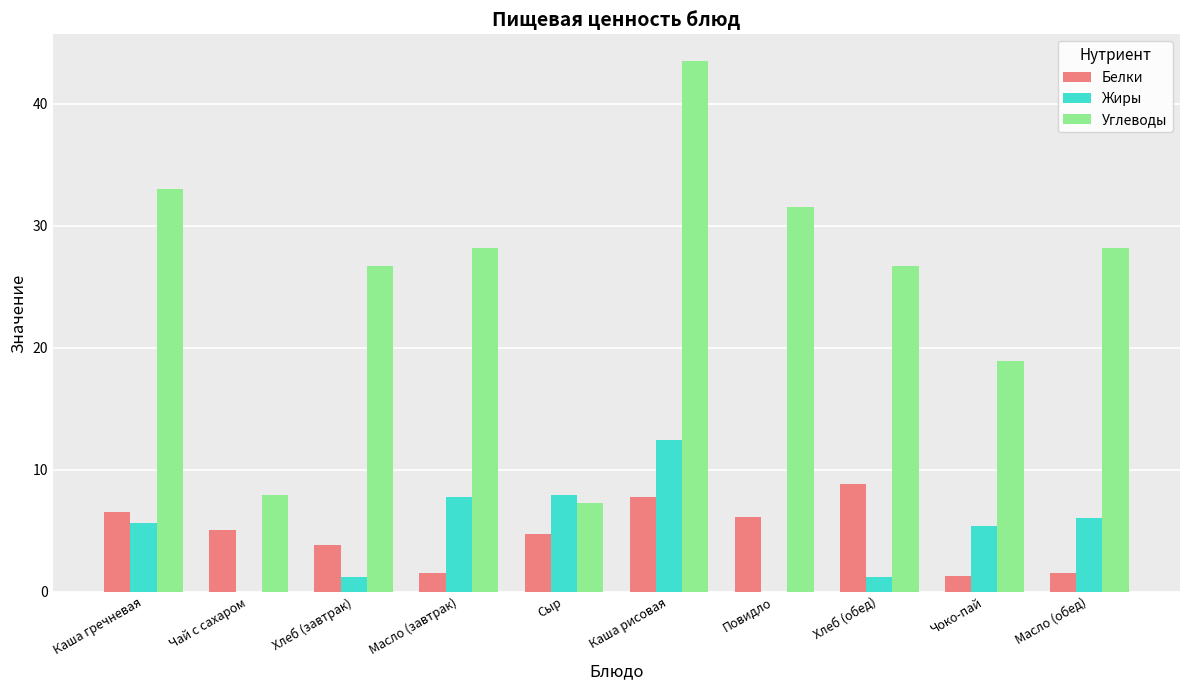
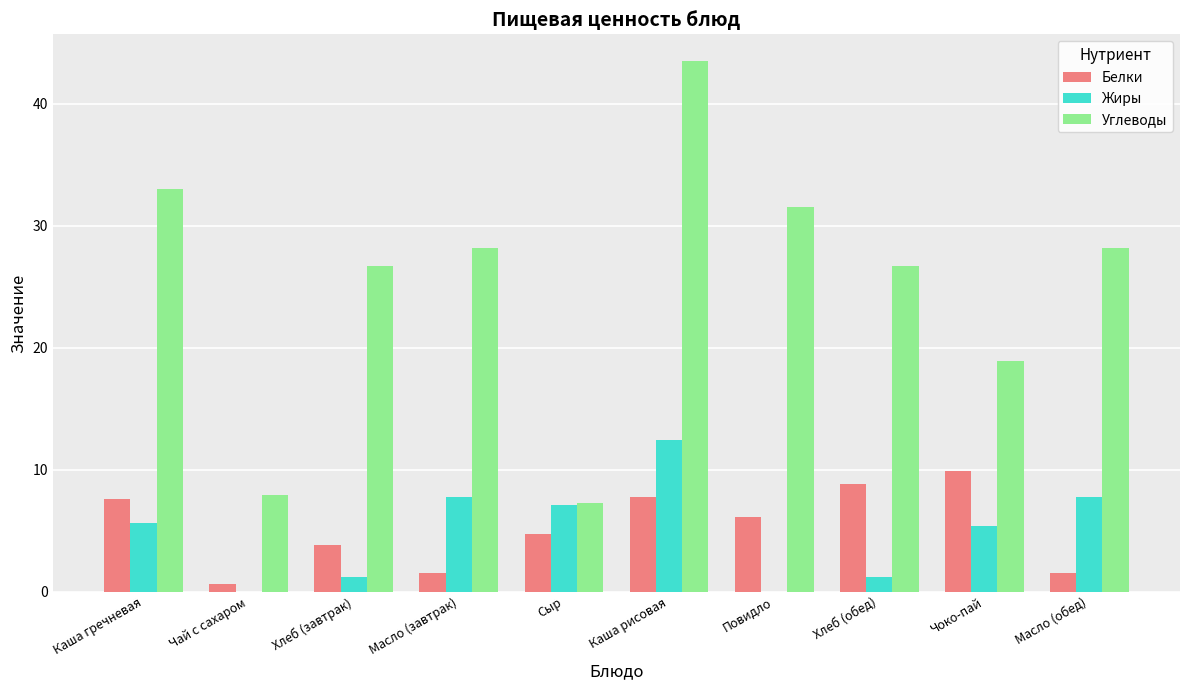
Белки, Каша гречневая: 6.5 -> 7.6
Белки, Чай с сахаром: 5.1 -> 0.6
Жиры, Сыр: 7.9 -> 7.1
Белки, Чоко-пай: 1.3 -> 9.9
Жиры, Масло (обед): 6.1 -> 7.8
